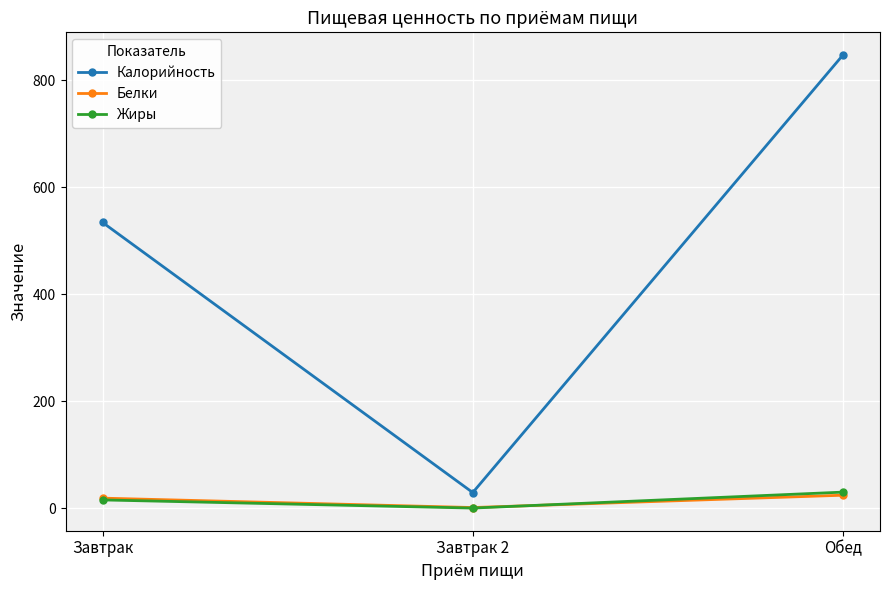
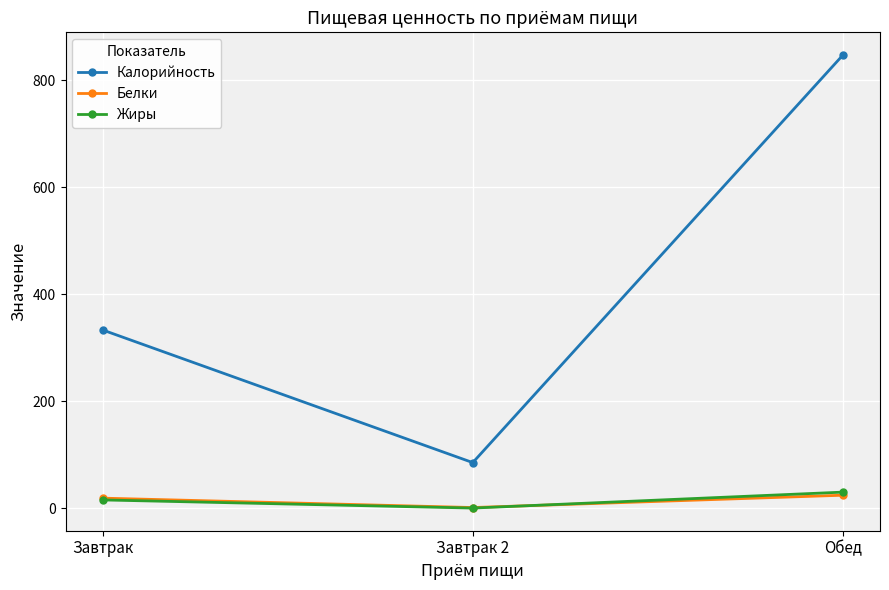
Калорийность, Завтрак: 530 -> 330
Калорийность, Завтрак 2: 30 -> 90
